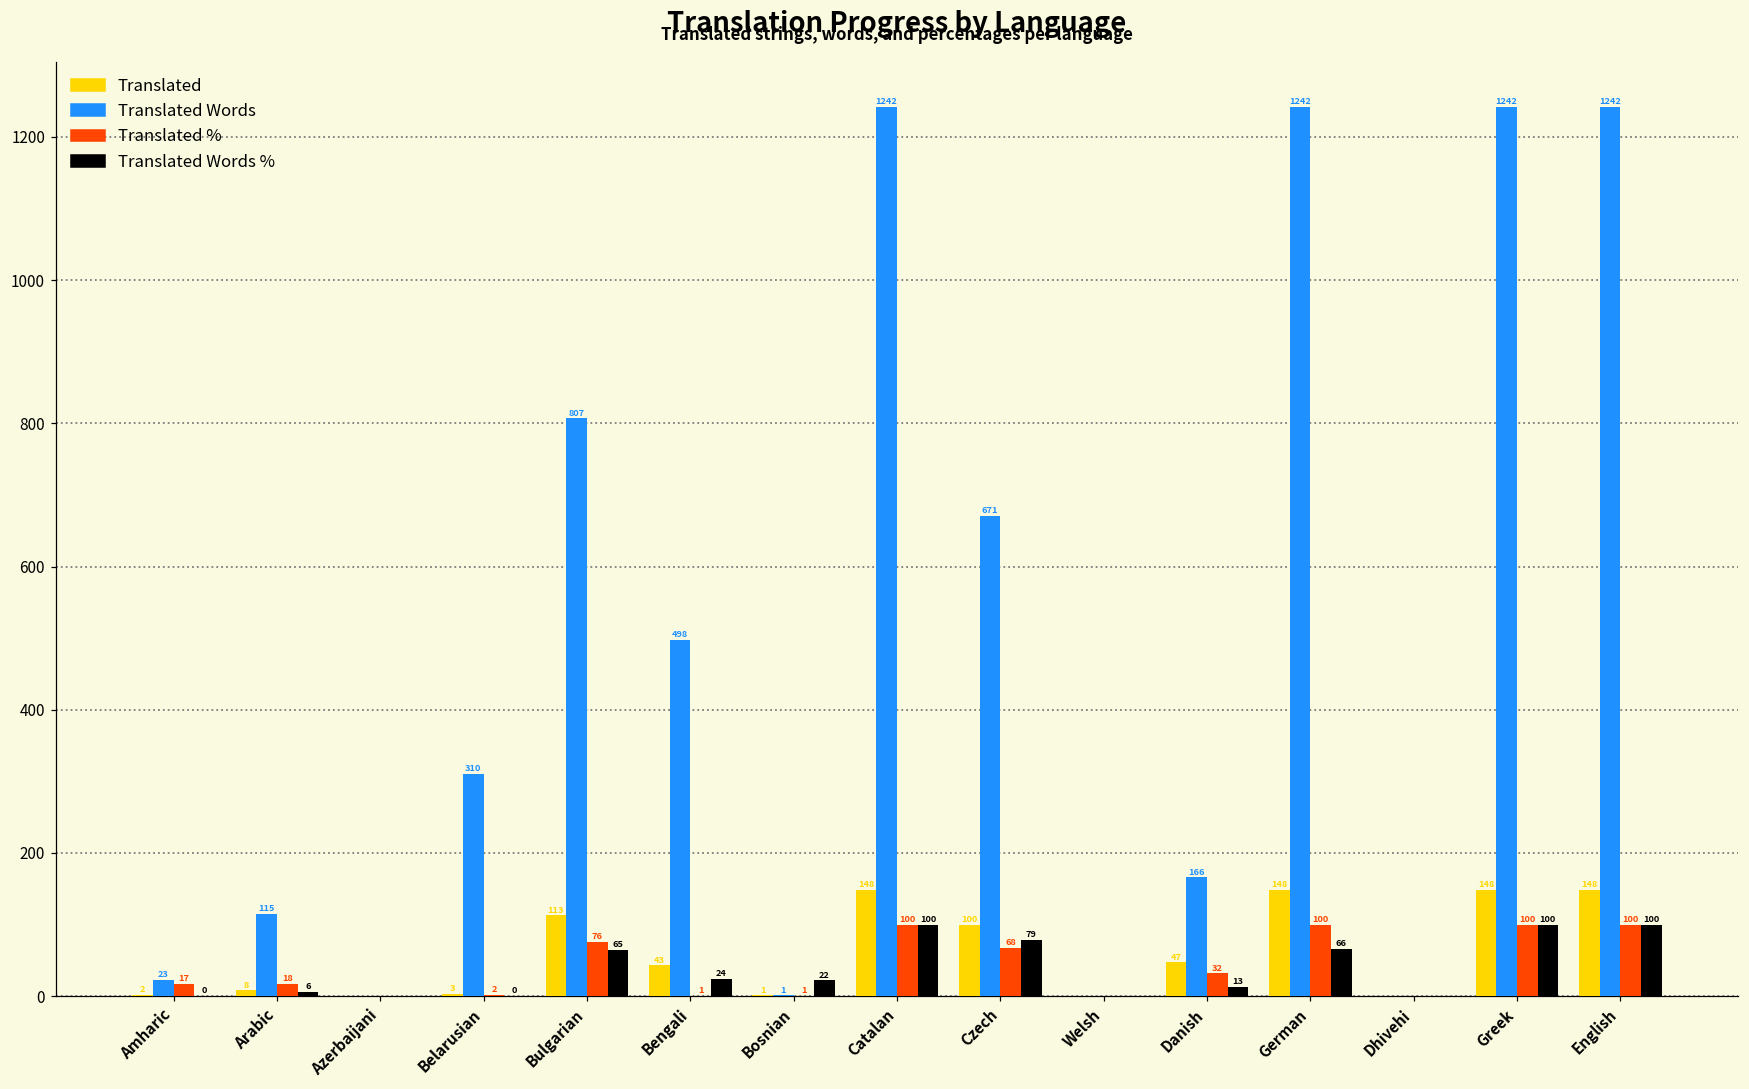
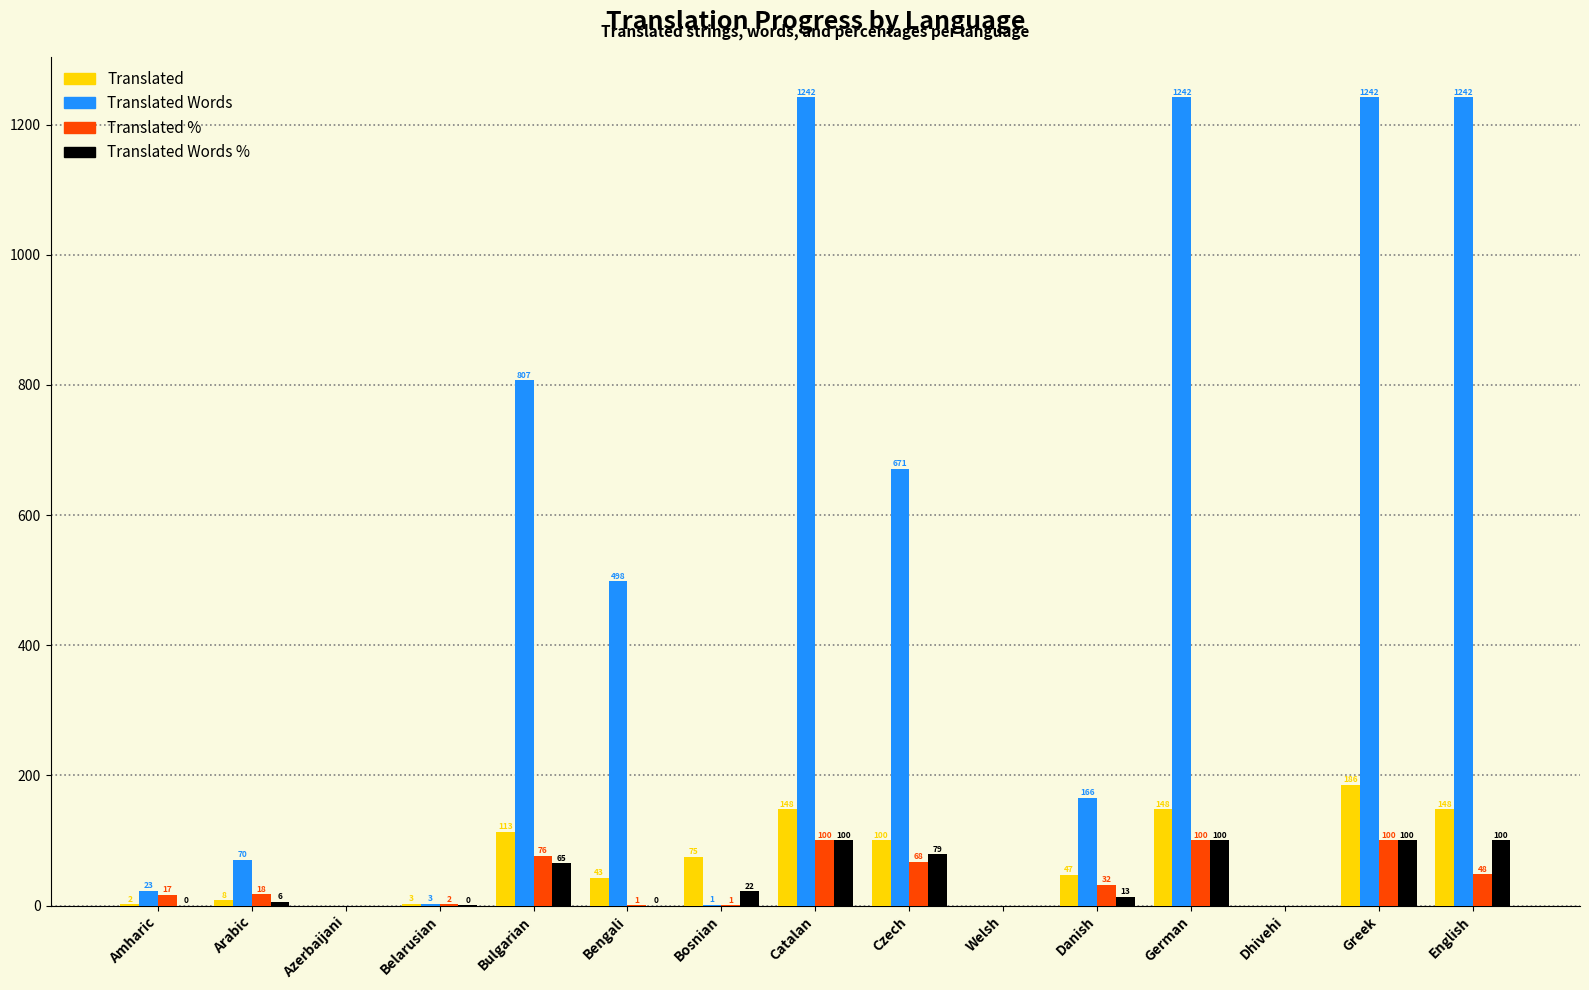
Translated Words, Arabic: 115 -> 70
Translated Words, Belarusian: 310 -> 3
Translated Words %, Bengali: 24 -> 0
Translated, Bosnian: 1 -> 75
Translated Words %, German: 66 -> 100
Translated, Greek: 148 -> 186
Translated %, English: 100 -> 48
